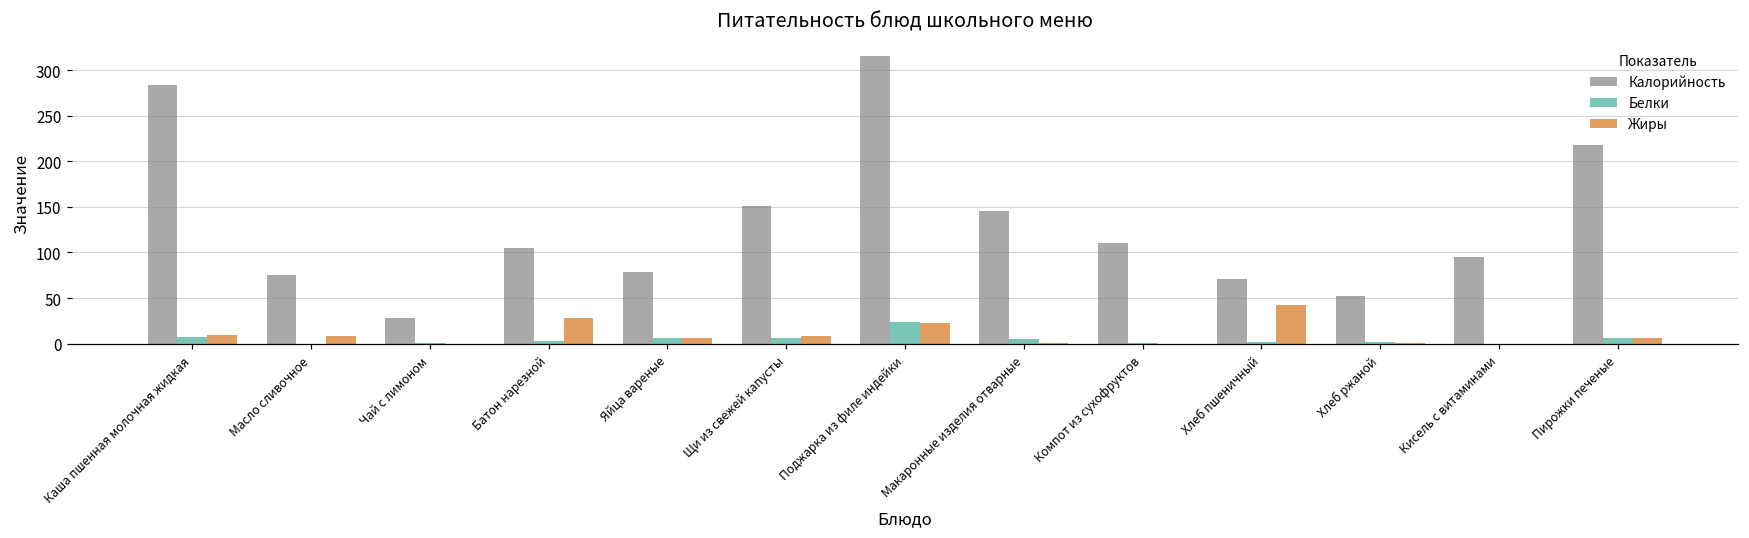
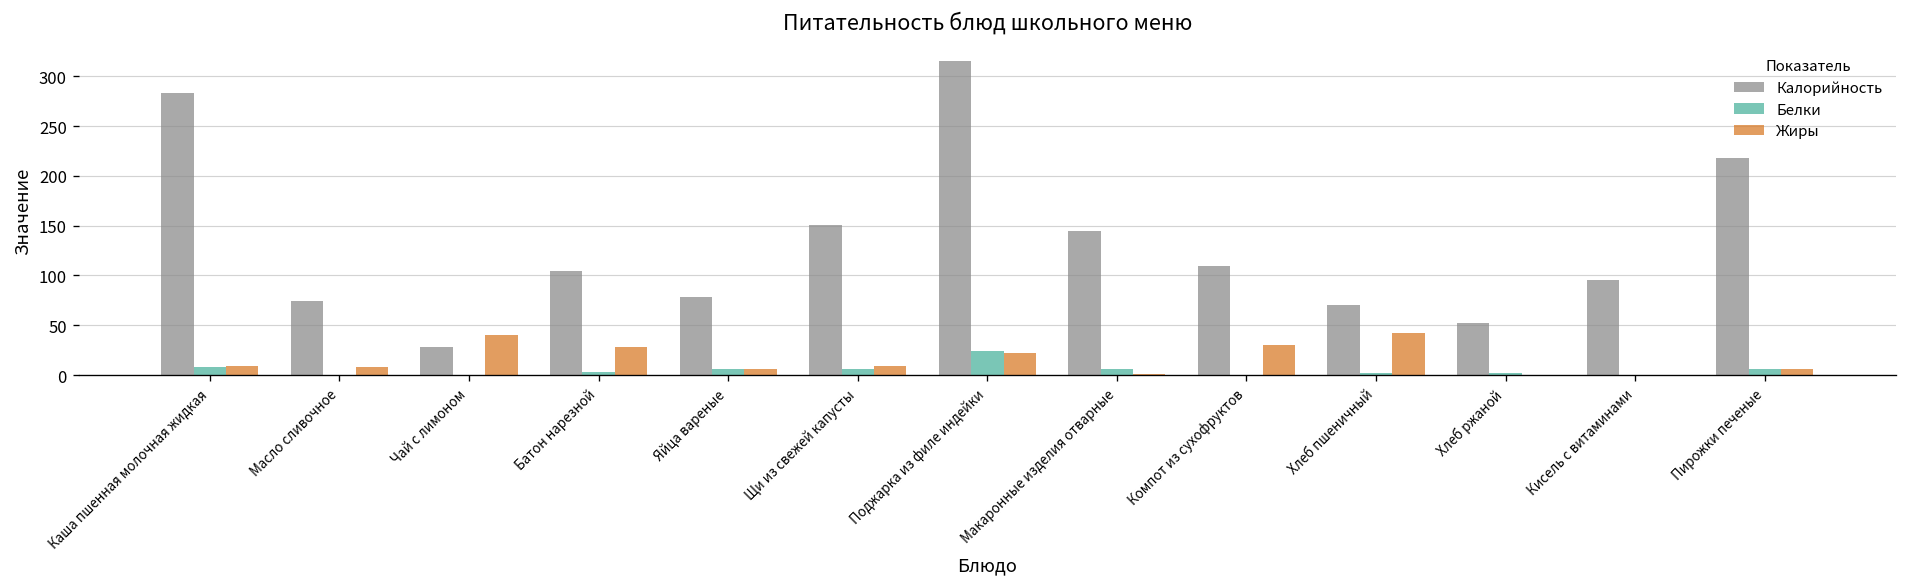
Жиры, Чай с лимоном: 0 -> 40
Жиры, Компот из сухофруктов: 0 -> 30
